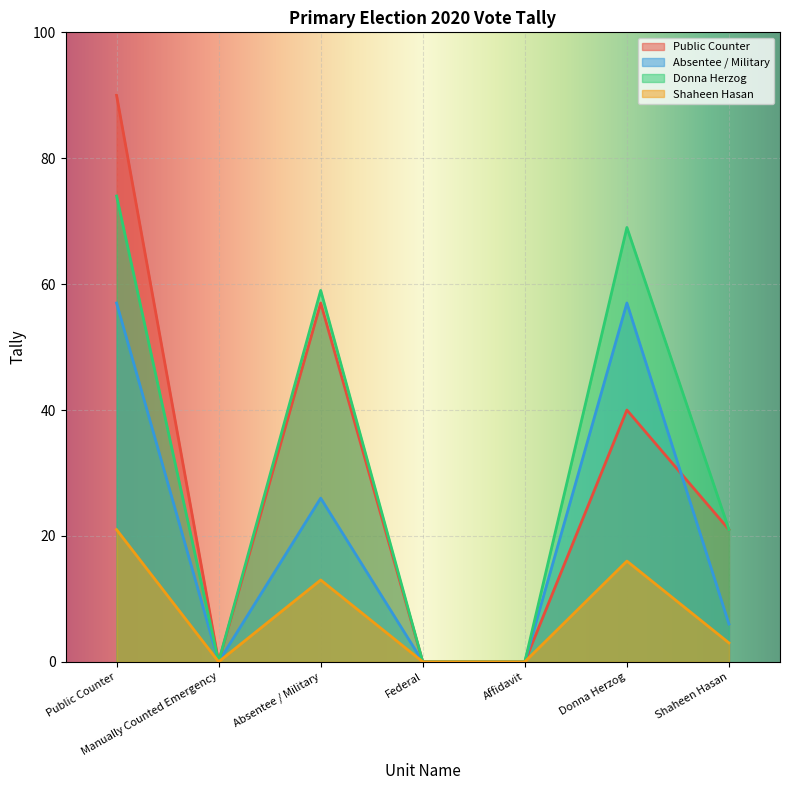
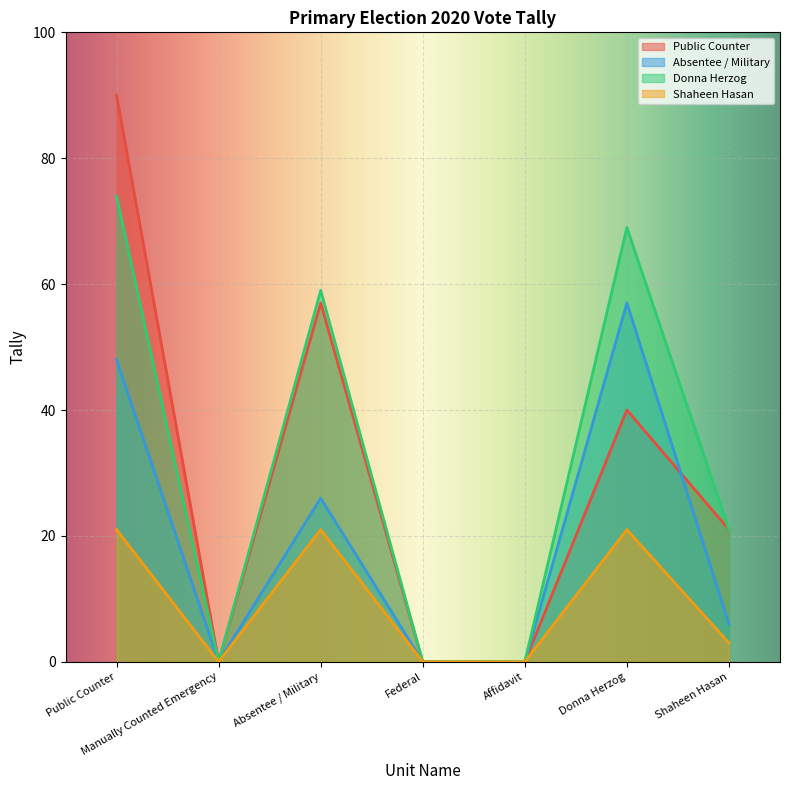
Absentee / Military, Public Counter: 57 -> 48
Shaheen Hasan, Absentee / Military: 13 -> 21
Shaheen Hasan, Donna Herzog: 16 -> 21
